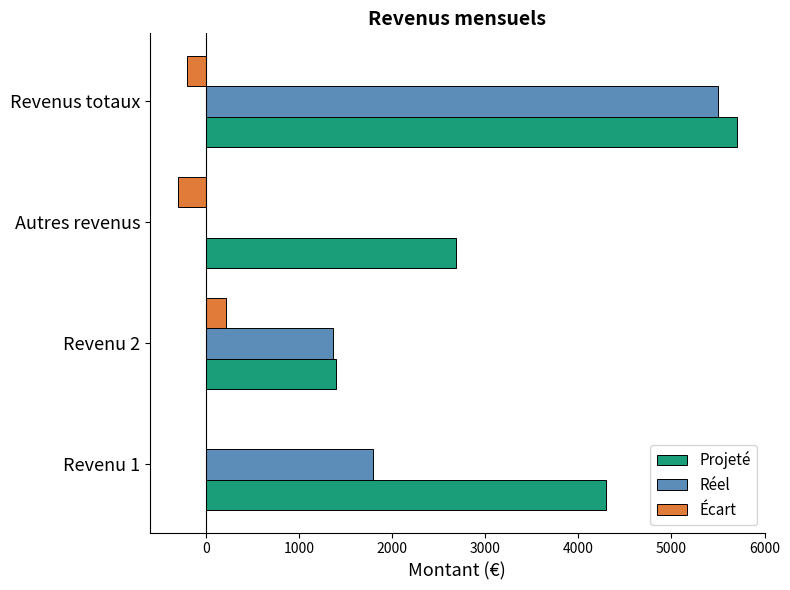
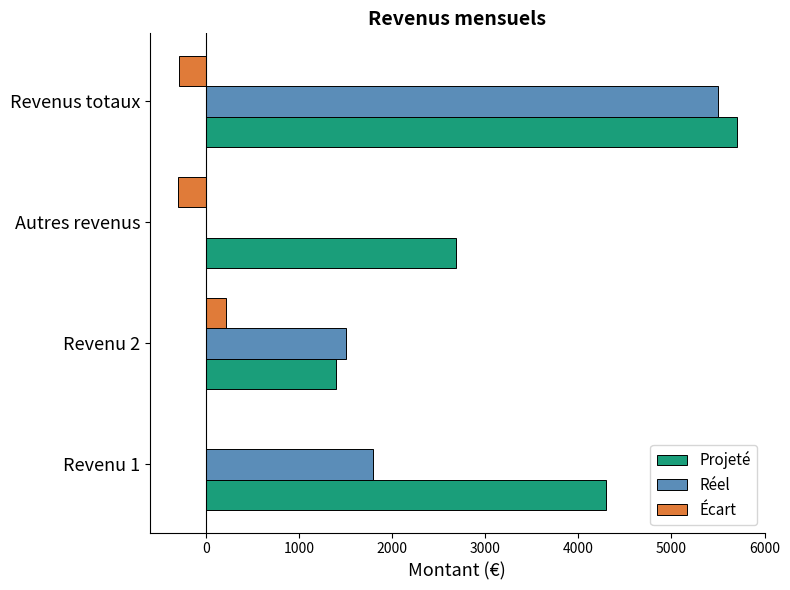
Écart, Revenus totaux: -200 -> -300
Réel, Revenu 2: 1400 -> 1500
